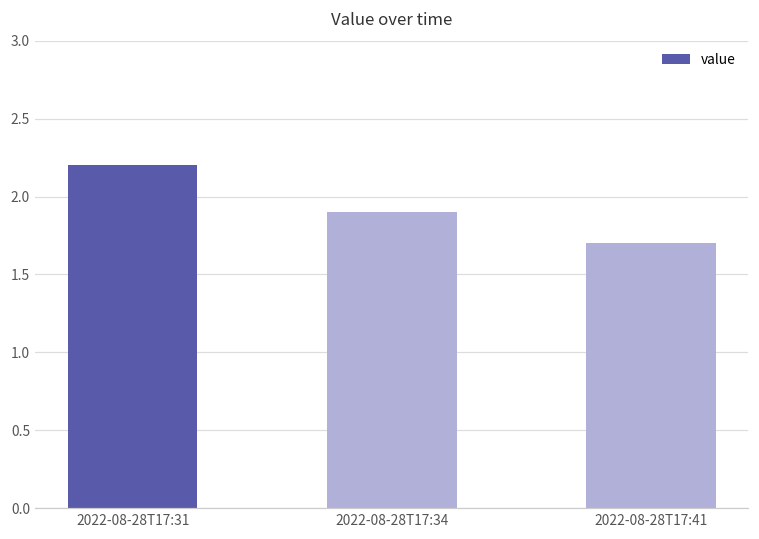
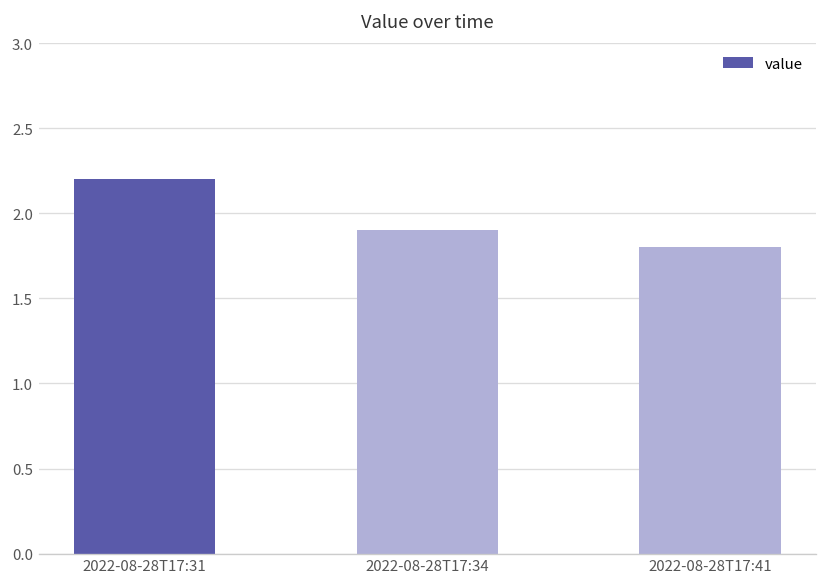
2022-08-28T17:41: 1.7 -> 1.8
